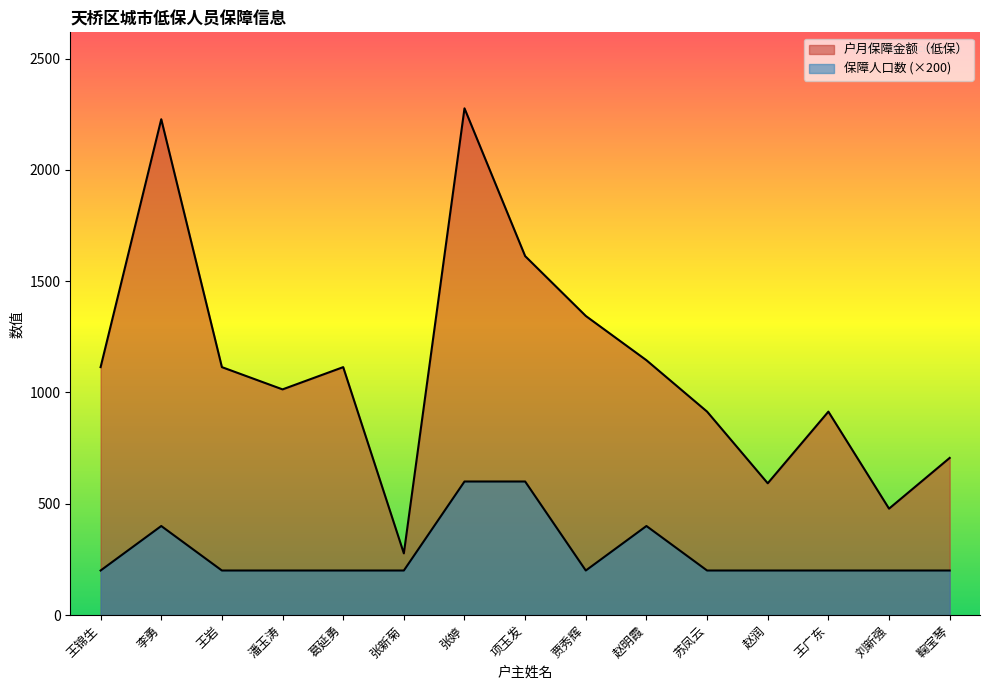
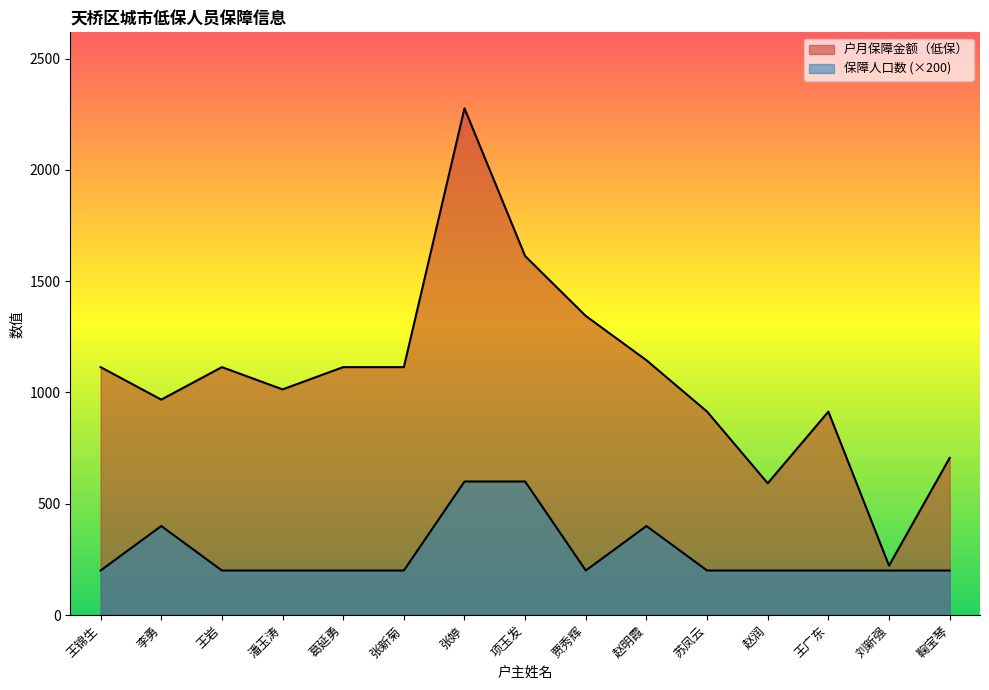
户月保障金额（低保）, 李勇: 2230 -> 970
户月保障金额（低保）, 张新菊: 280 -> 1110
户月保障金额（低保）, 刘新强: 480 -> 220
